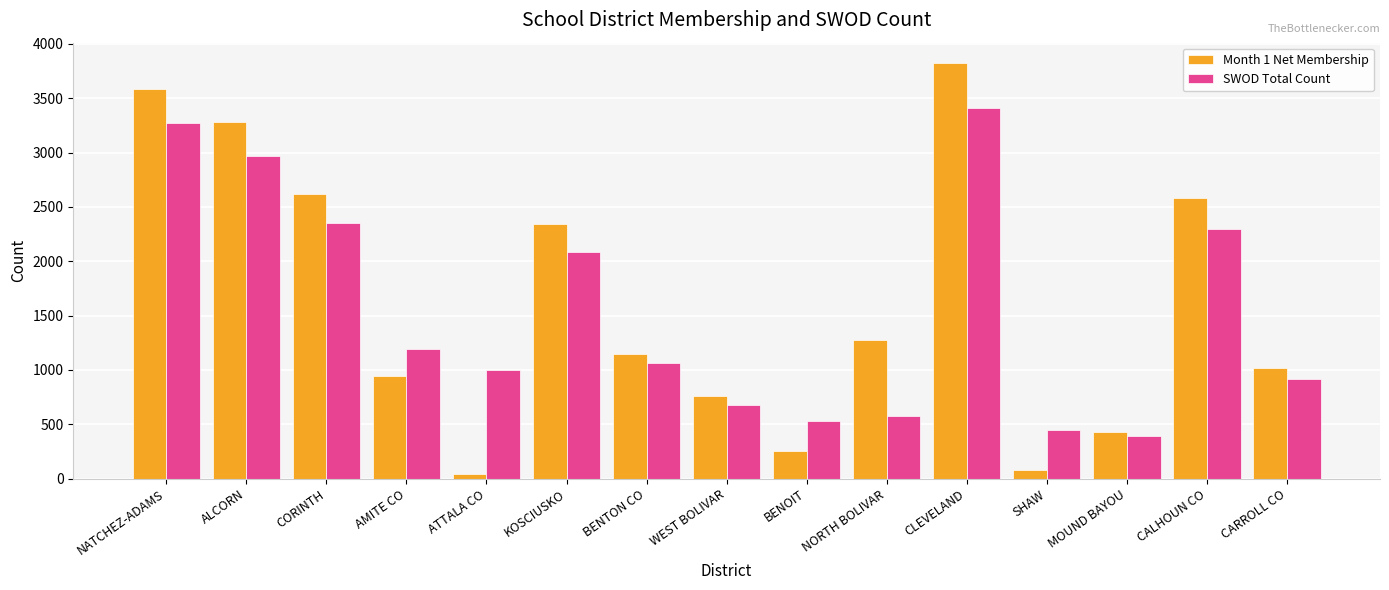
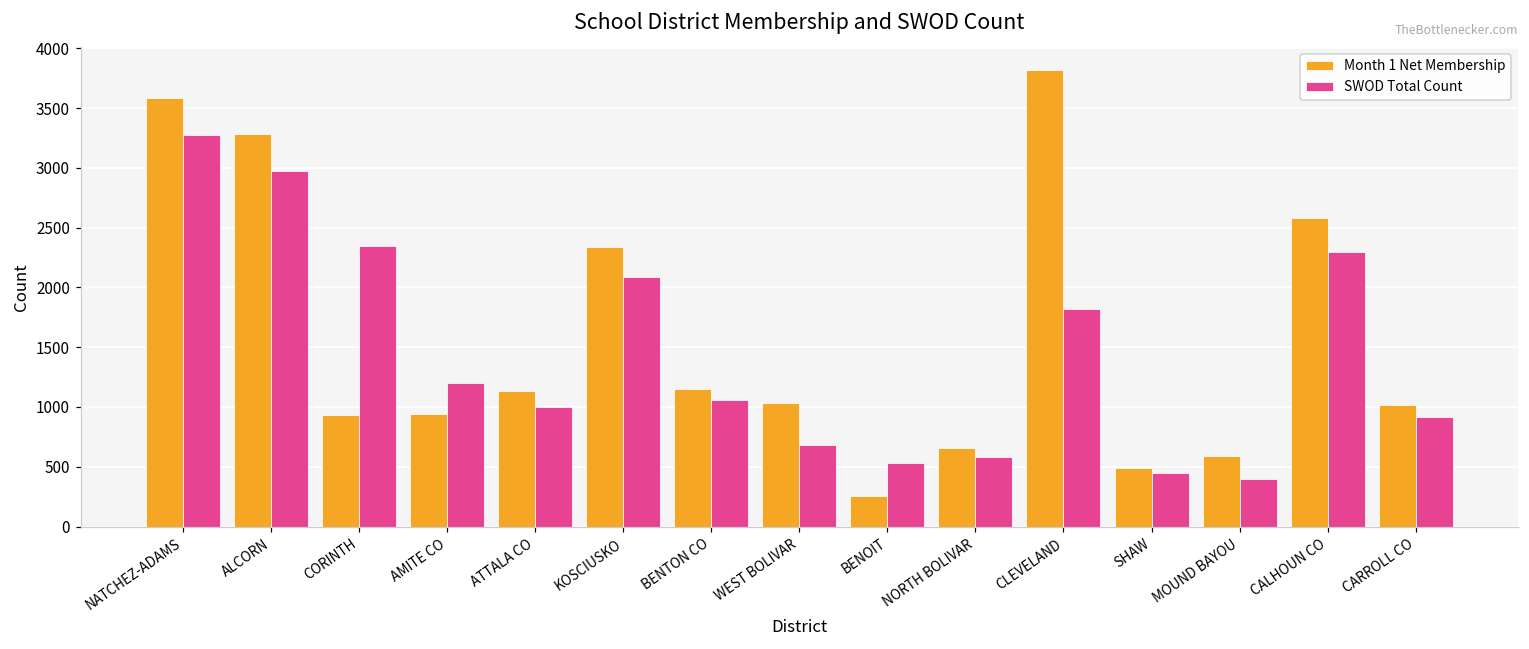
Month 1 Net Membership, CORINTH: 2620 -> 940
Month 1 Net Membership, ATTALA CO: 40 -> 1130
Month 1 Net Membership, WEST BOLIVAR: 760 -> 1040
Month 1 Net Membership, NORTH BOLIVAR: 1280 -> 660
SWOD Total Count, CLEVELAND: 3410 -> 1820
Month 1 Net Membership, SHAW: 80 -> 490
Month 1 Net Membership, MOUND BAYOU: 430 -> 590
